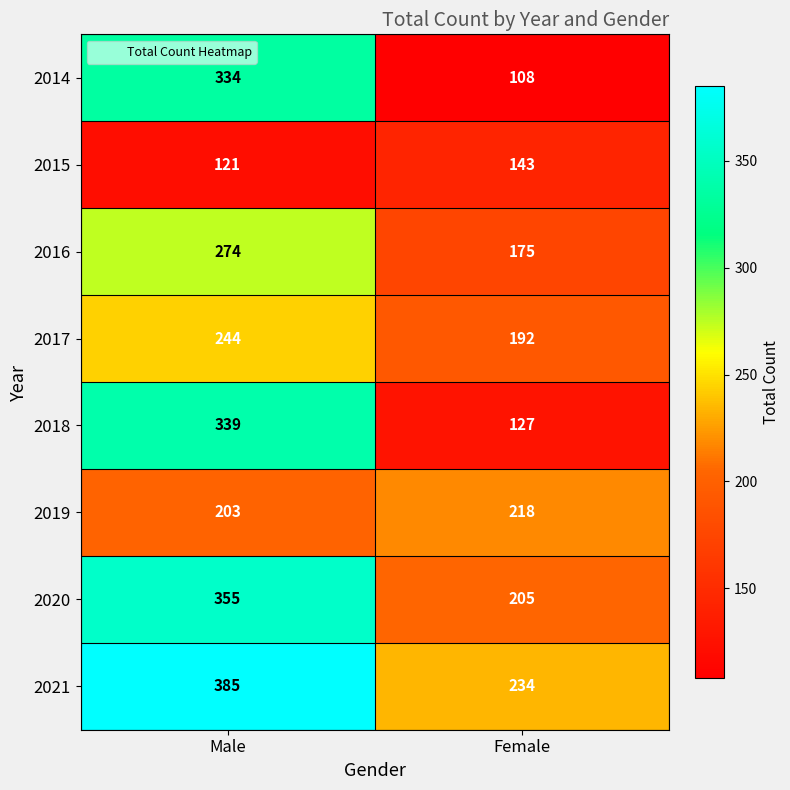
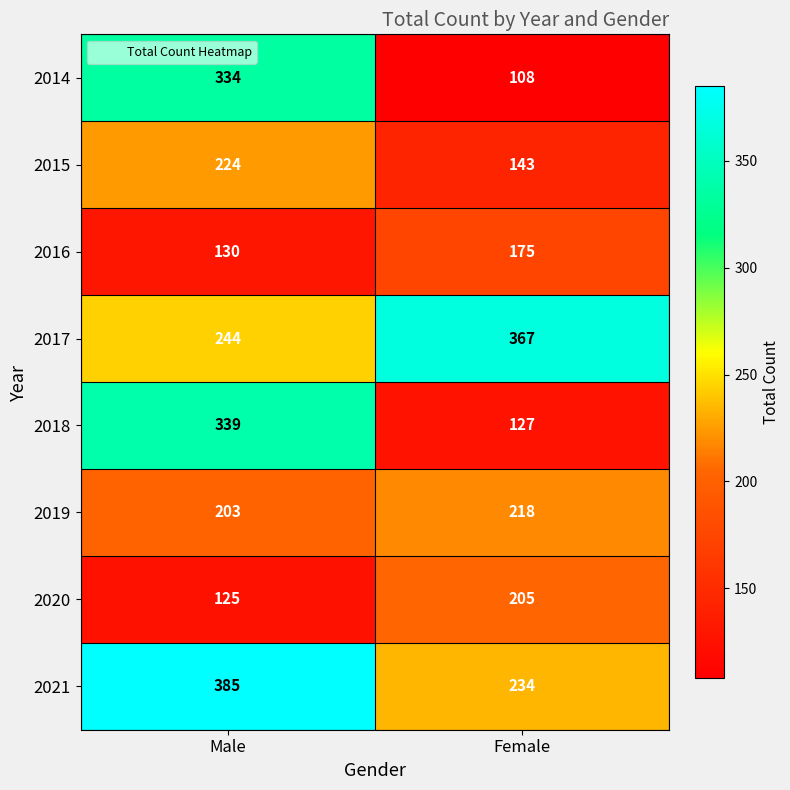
2015, Male: 121 -> 224
2016, Male: 274 -> 130
2017, Female: 192 -> 367
2020, Male: 355 -> 125
